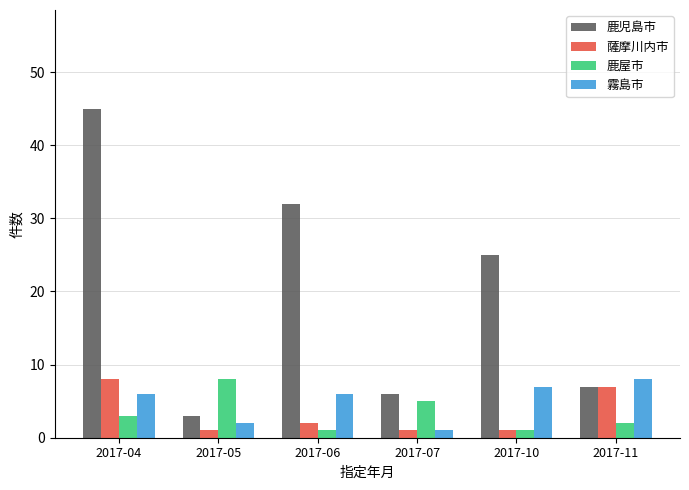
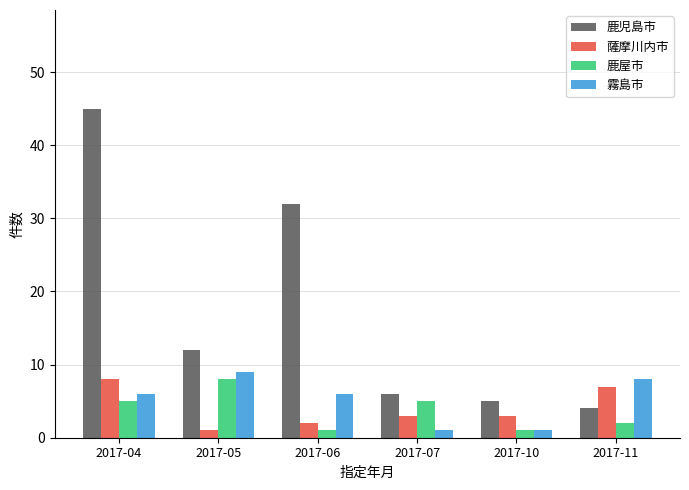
鹿屋市, 2017-04: 3 -> 5
鹿児島市, 2017-05: 3 -> 12
霧島市, 2017-05: 2 -> 9
薩摩川内市, 2017-07: 1 -> 3
鹿児島市, 2017-10: 25 -> 5
薩摩川内市, 2017-10: 1 -> 3
霧島市, 2017-10: 7 -> 1
鹿児島市, 2017-11: 7 -> 4
